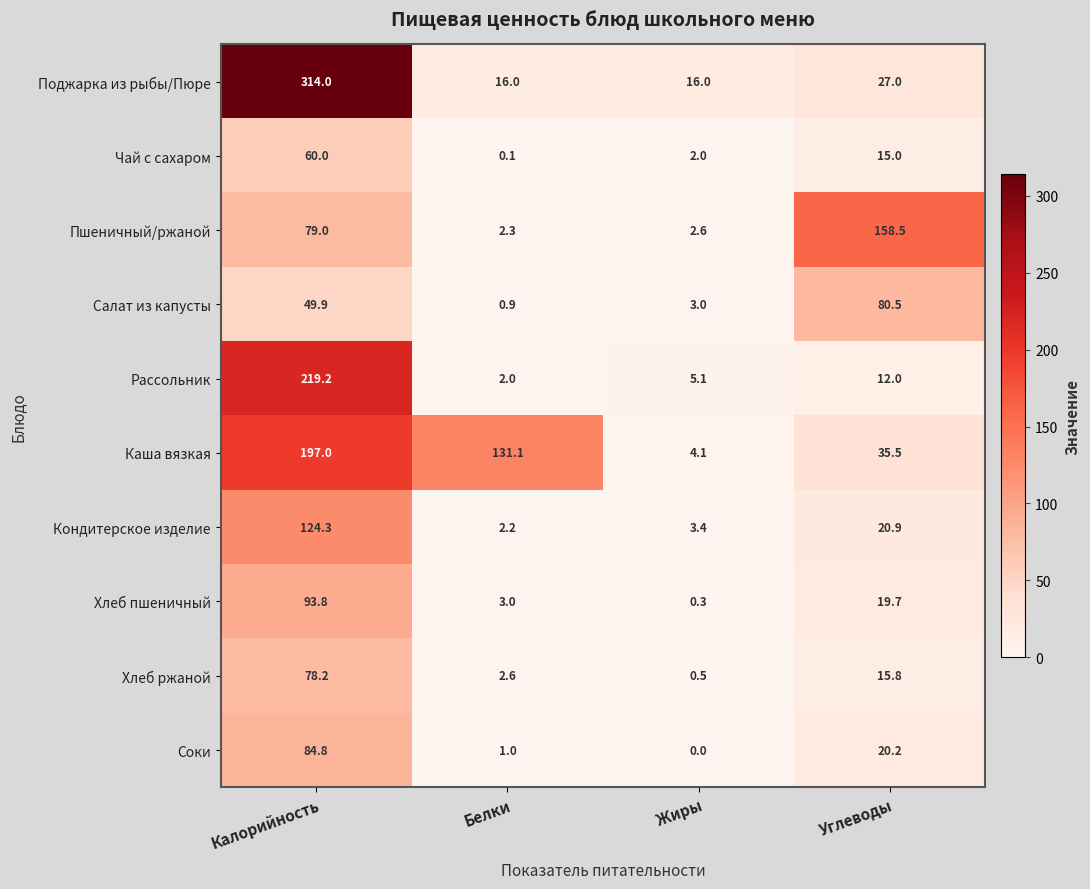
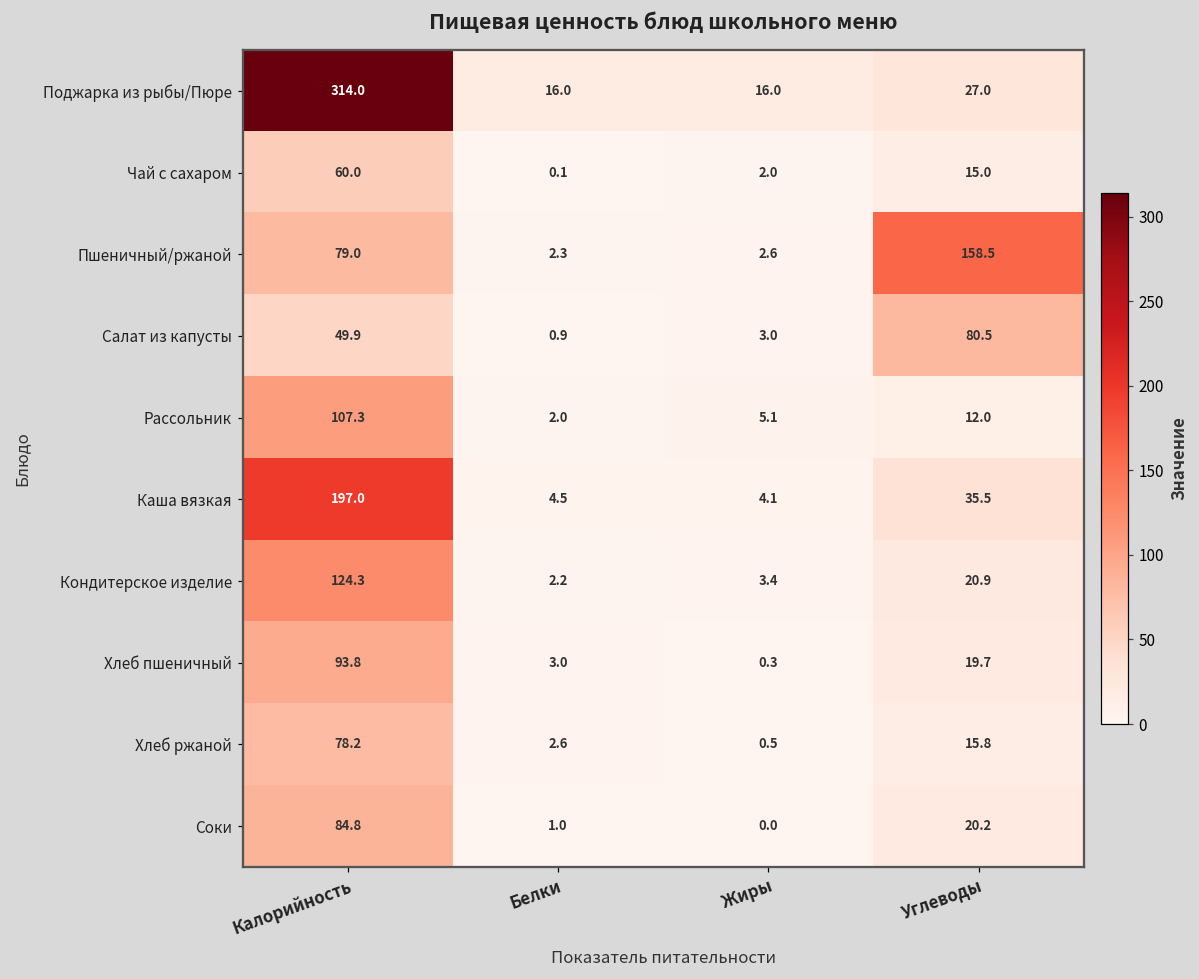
Рассольник, Калорийность: 219.2 -> 107.3
Каша вязкая, Белки: 131.1 -> 4.5
